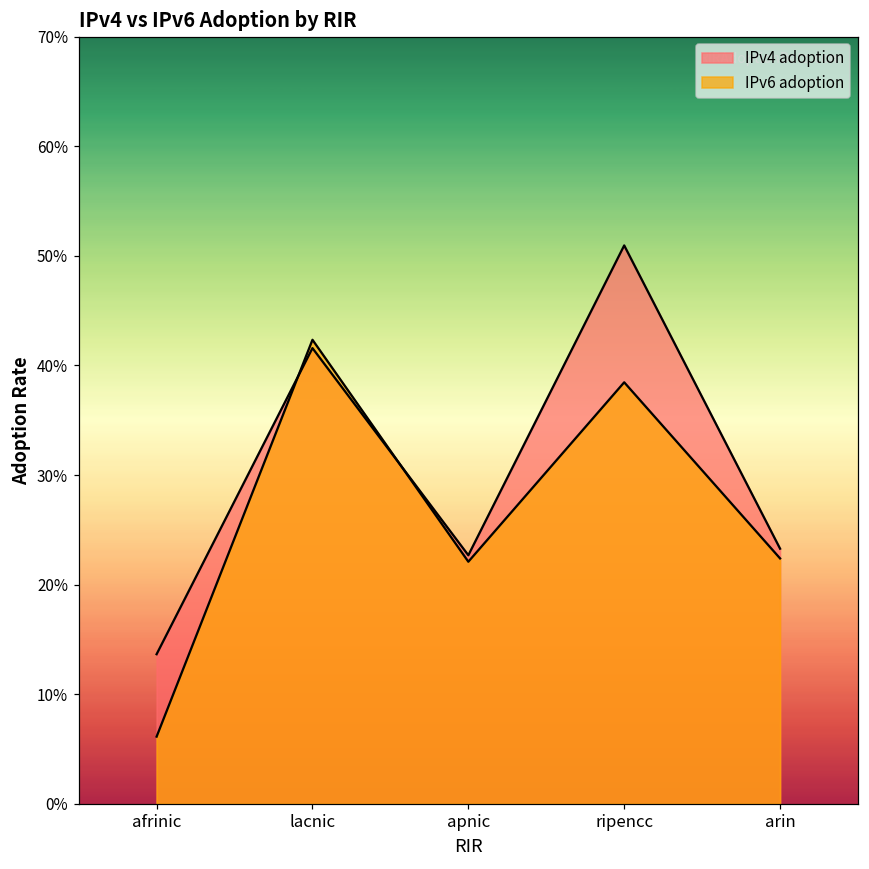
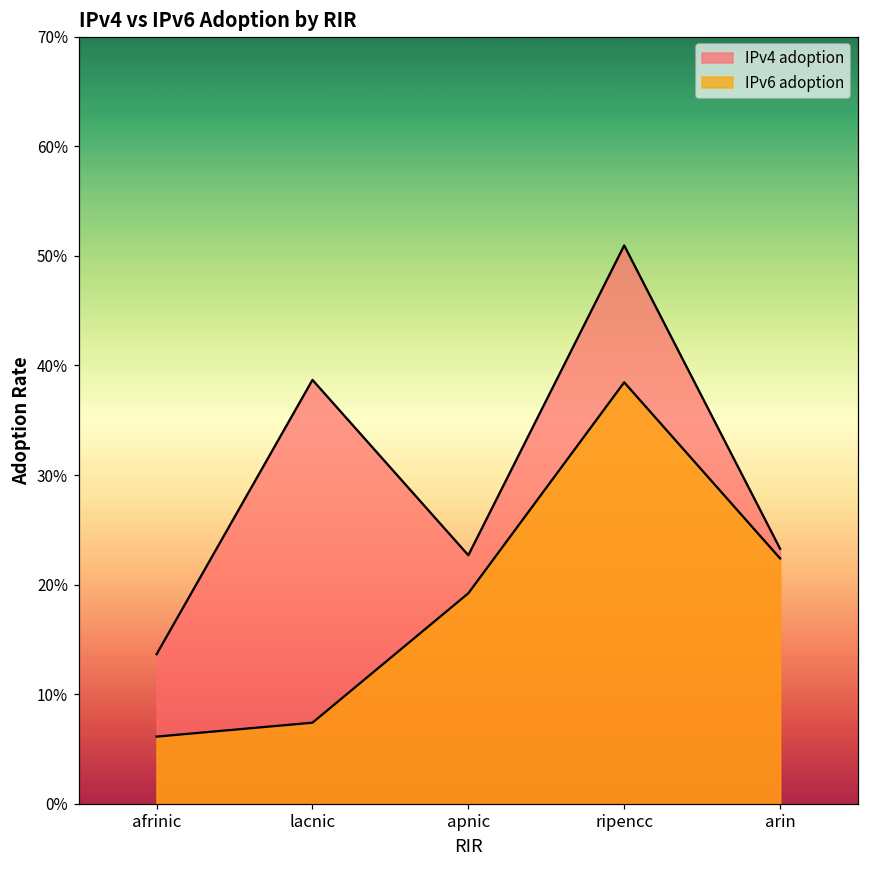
IPv4 adoption, lacnic: 42% -> 39%
IPv6 adoption, lacnic: 42% -> 7%
IPv6 adoption, apnic: 22% -> 19%
